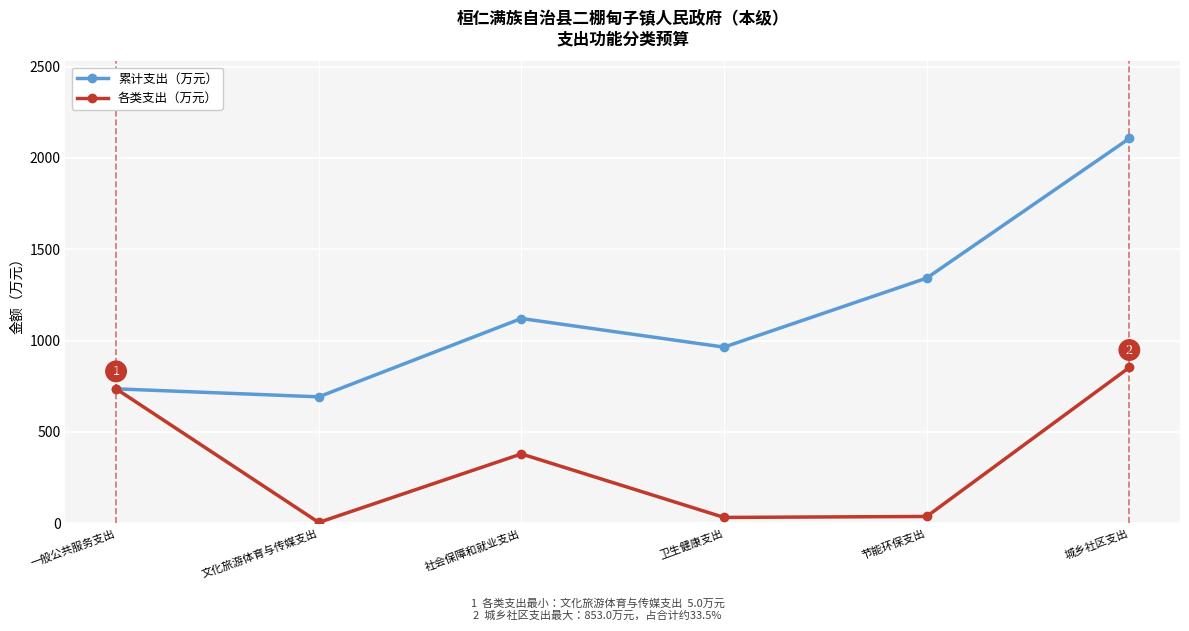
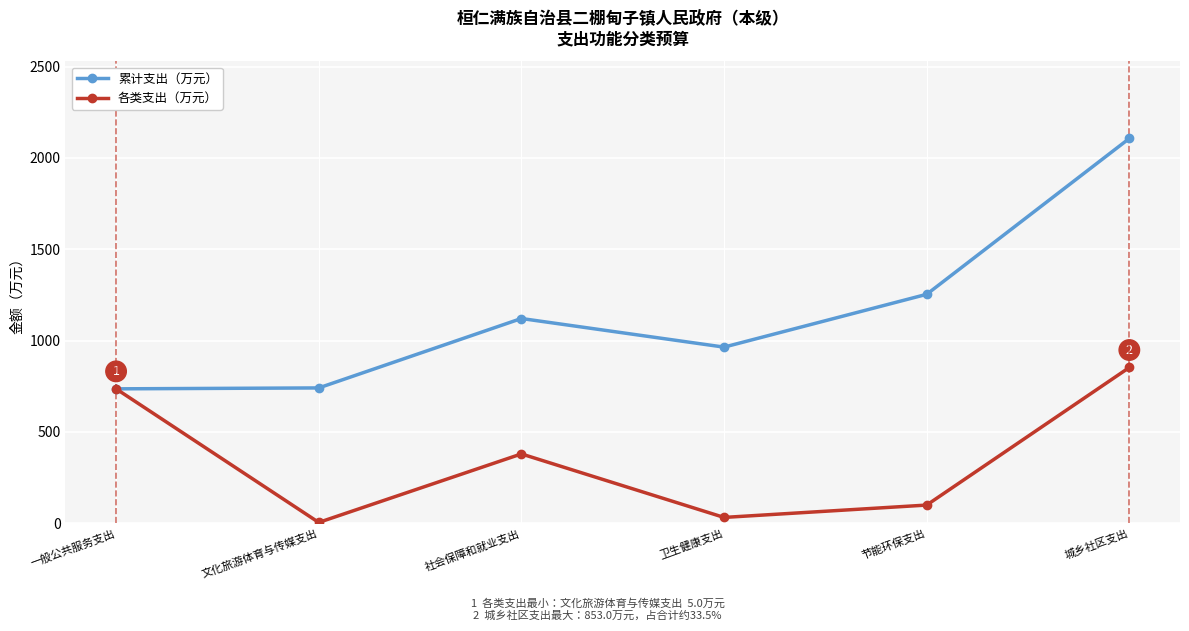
累计支出（万元）, 文化旅游体育与传媒支出: 690 -> 740
累计支出（万元）, 节能环保支出: 1340 -> 1250
各类支出（万元）, 节能环保支出: 40 -> 100
